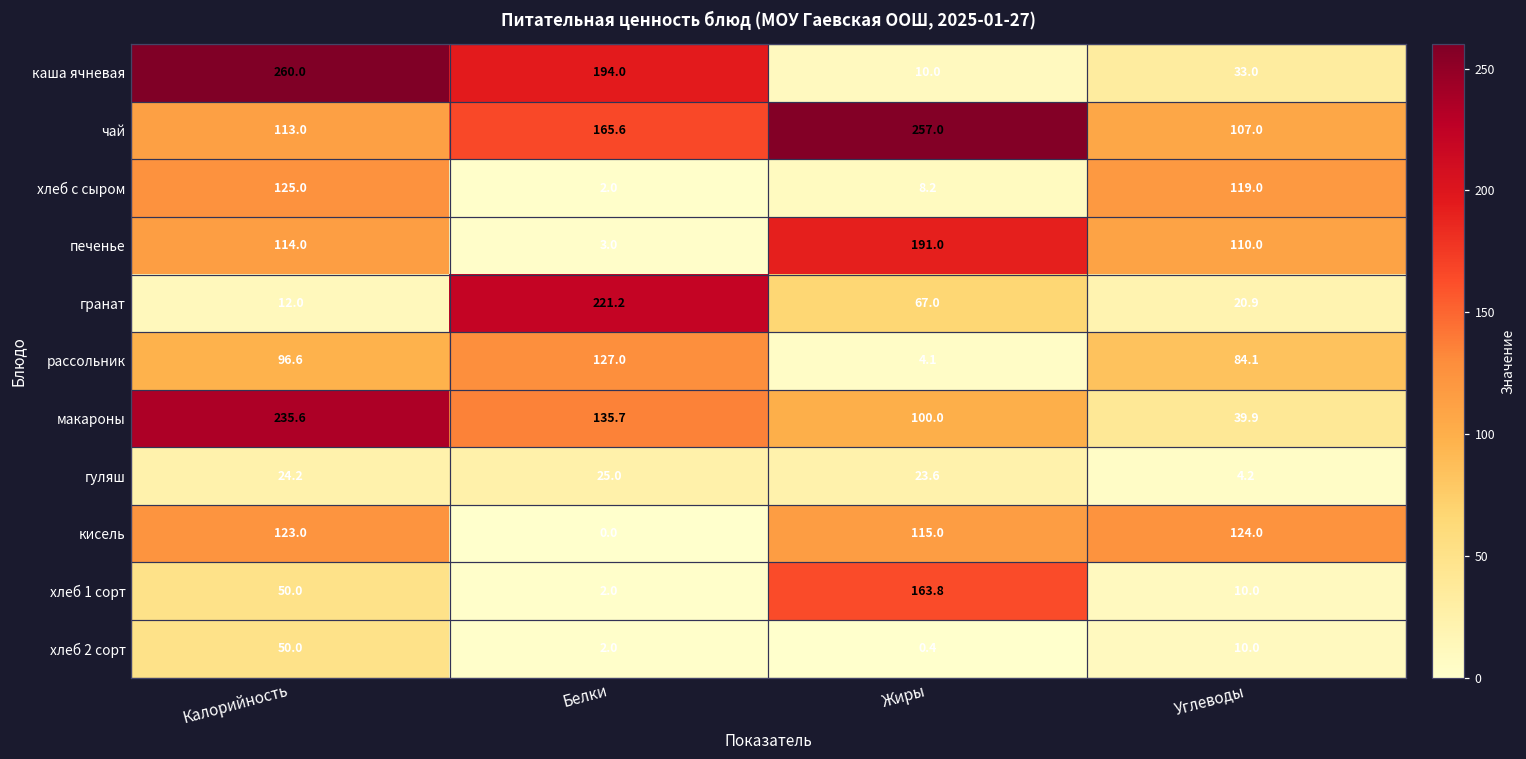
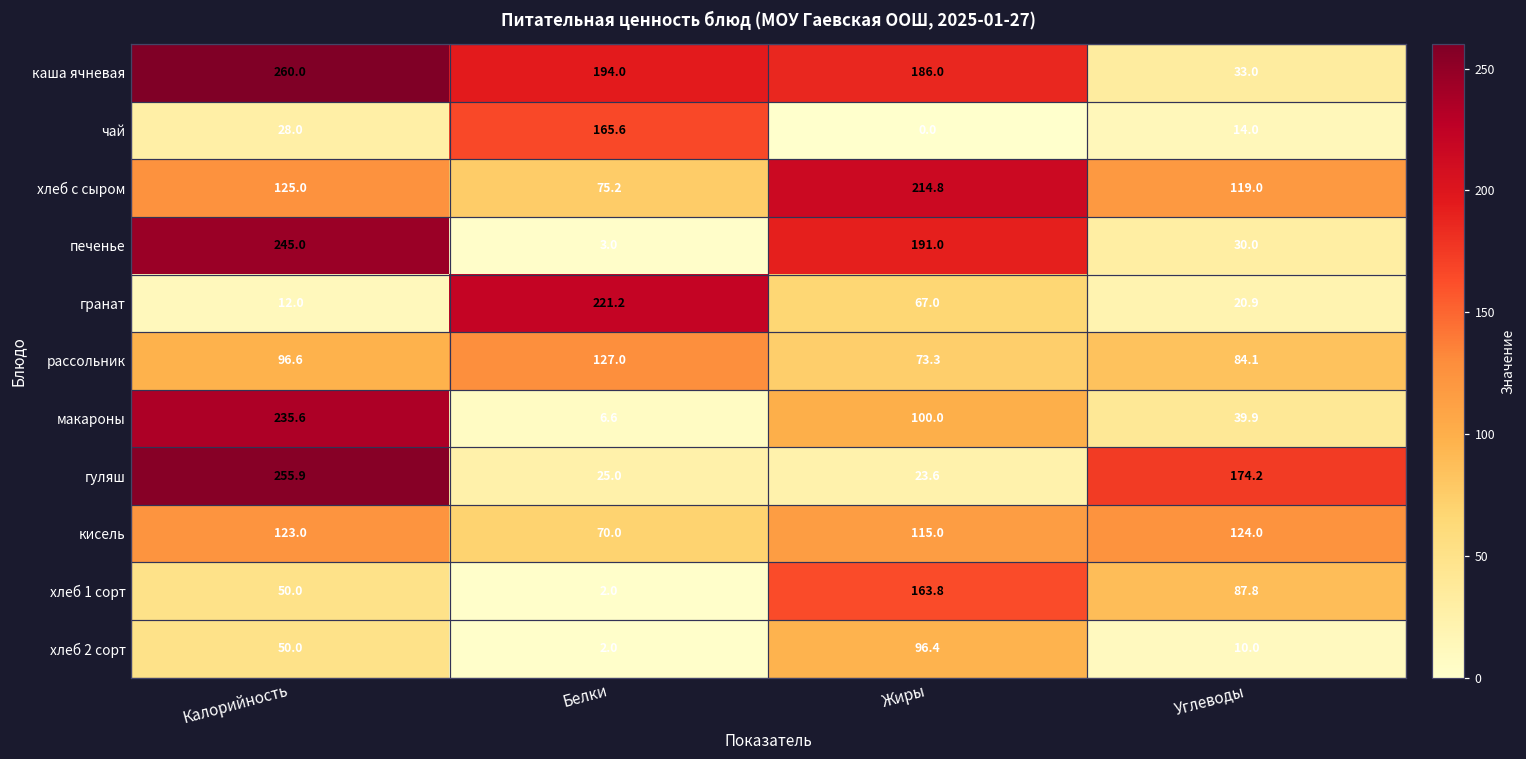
каша ячневая, Жиры: 10.0 -> 186.0
чай, Калорийность: 113.0 -> 28.0
чай, Жиры: 257.0 -> 0.0
чай, Углеводы: 107.0 -> 14.0
хлеб с сыром, Белки: 2.0 -> 75.2
хлеб с сыром, Жиры: 8.2 -> 214.8
печенье, Калорийность: 114.0 -> 245.0
печенье, Углеводы: 110.0 -> 30.0
рассольник, Жиры: 4.1 -> 73.3
макароны, Белки: 135.7 -> 6.6
гуляш, Калорийность: 24.2 -> 255.9
гуляш, Углеводы: 4.2 -> 174.2
кисель, Белки: 0.0 -> 70.0
хлеб 1 сорт, Углеводы: 10.0 -> 87.8
хлеб 2 сорт, Жиры: 0.4 -> 96.4
